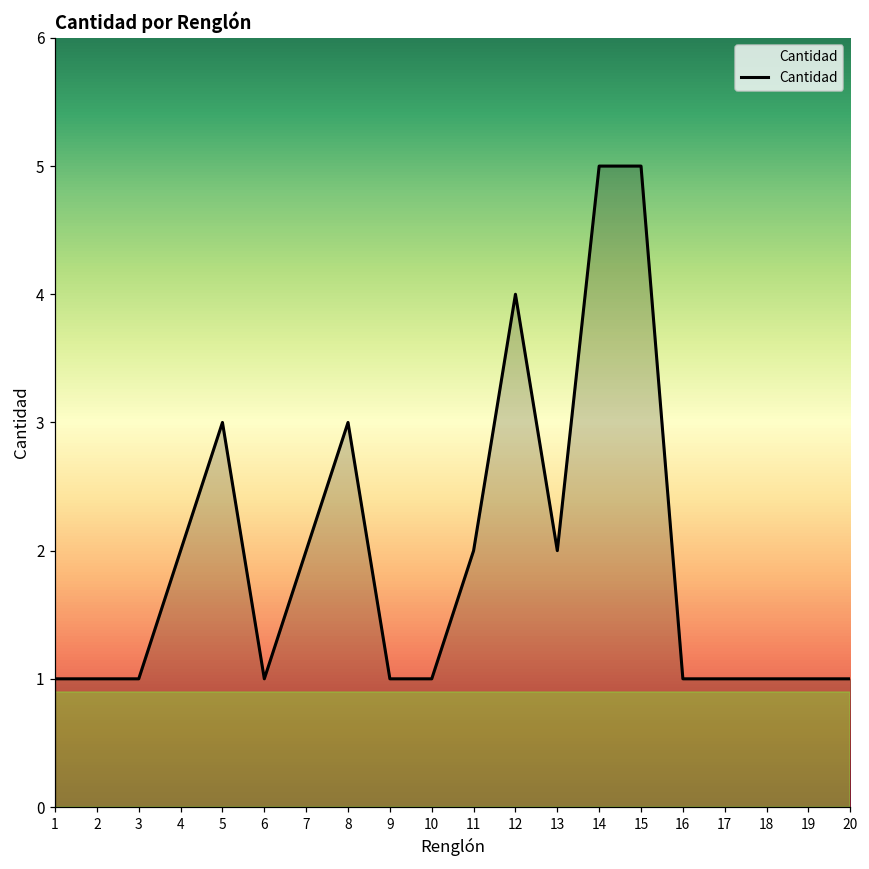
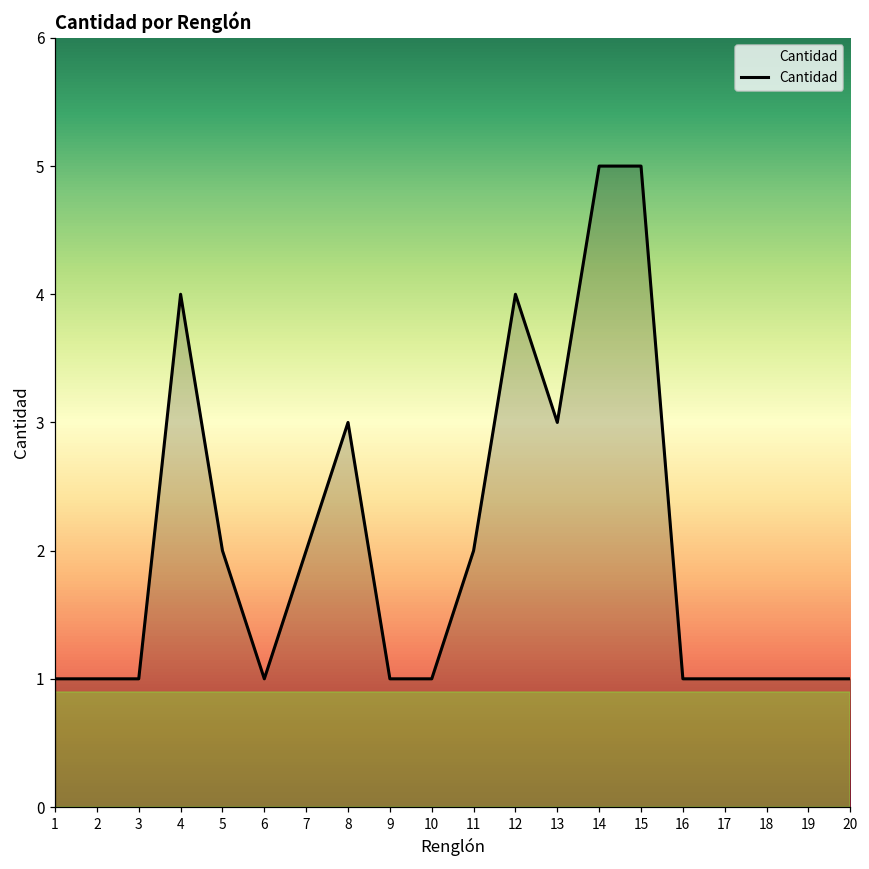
4: 2 -> 4
5: 3 -> 2
13: 2 -> 3
